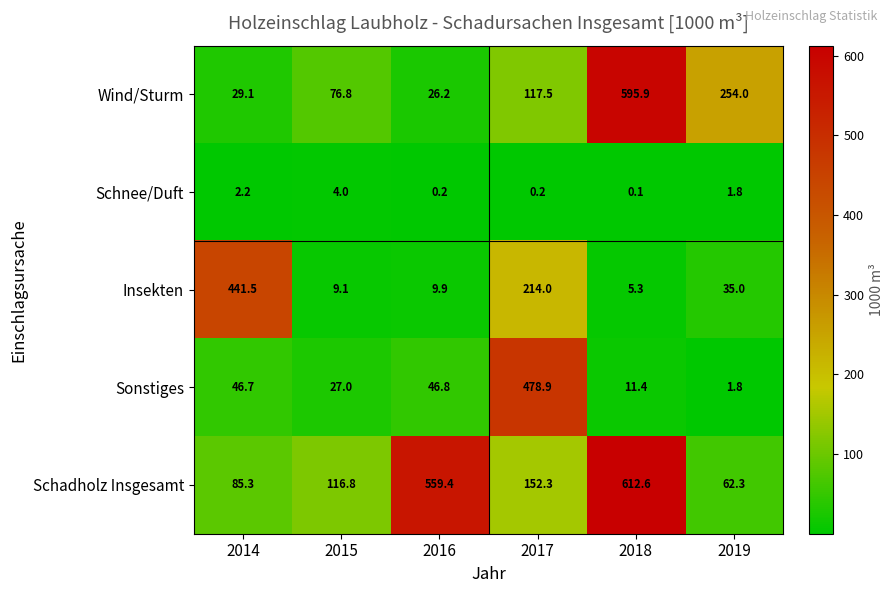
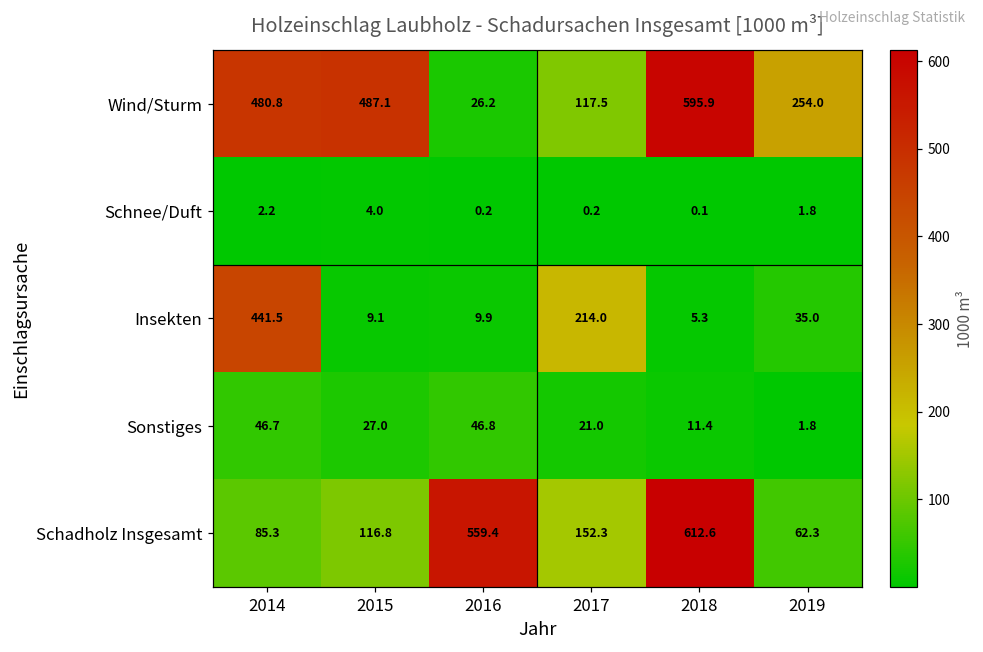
Wind/Sturm, 2014: 29.1 -> 480.8
Wind/Sturm, 2015: 76.8 -> 487.1
Sonstiges, 2017: 478.9 -> 21.0
